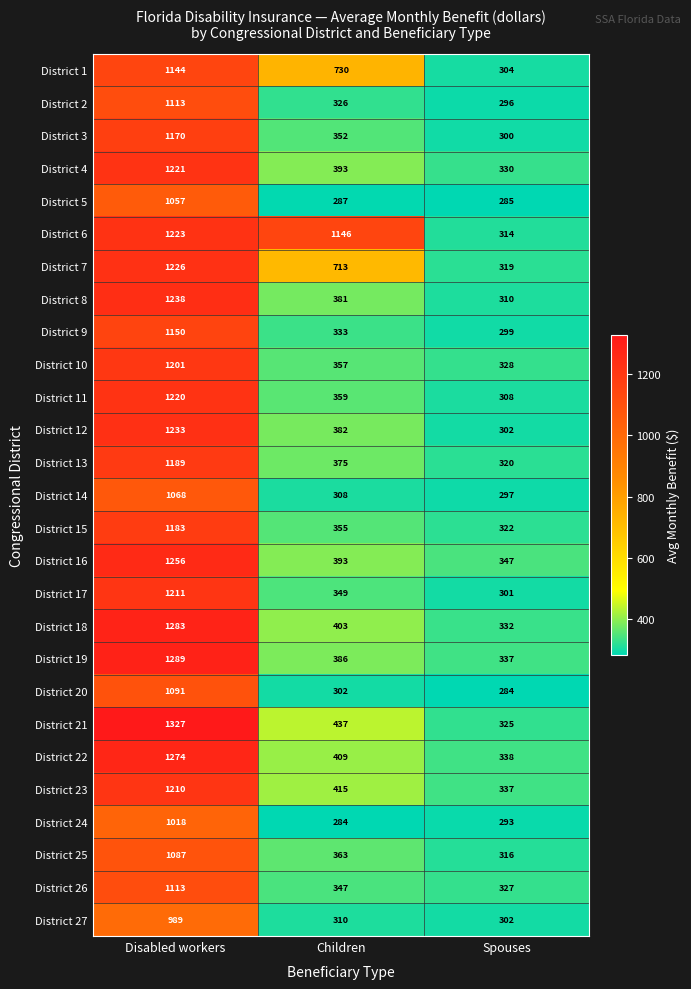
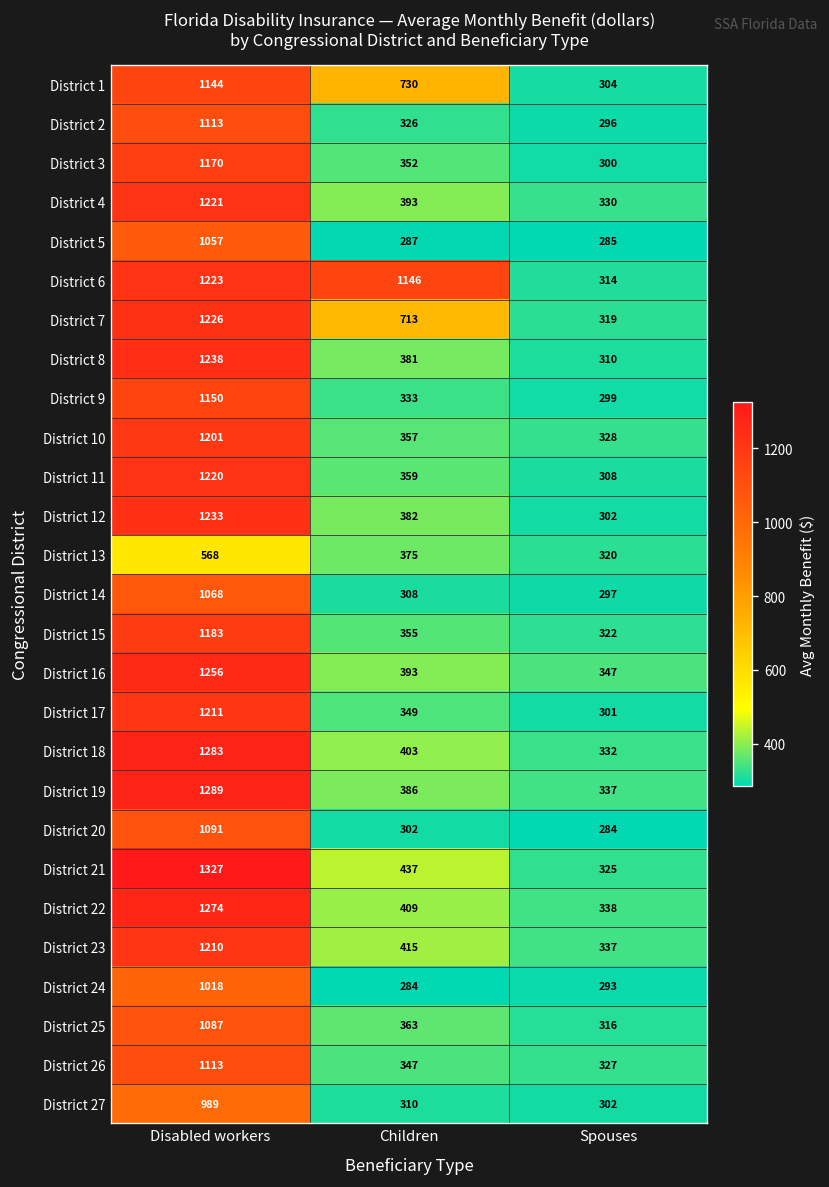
District 13, Disabled workers: 1189 -> 568
